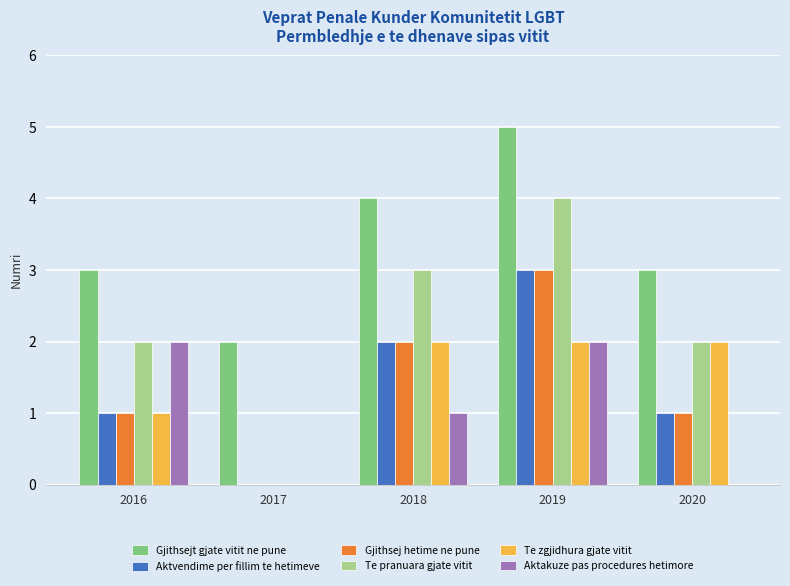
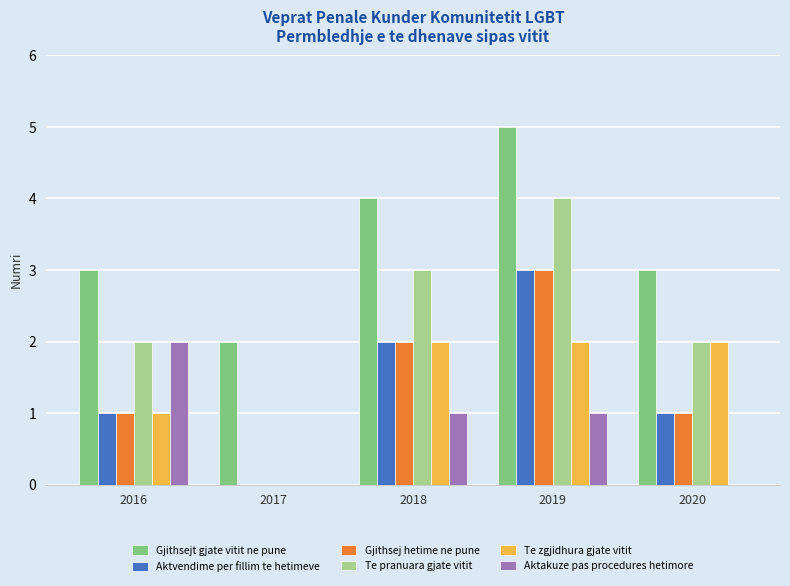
Aktakuze pas procedures hetimore, 2019: 2 -> 1
